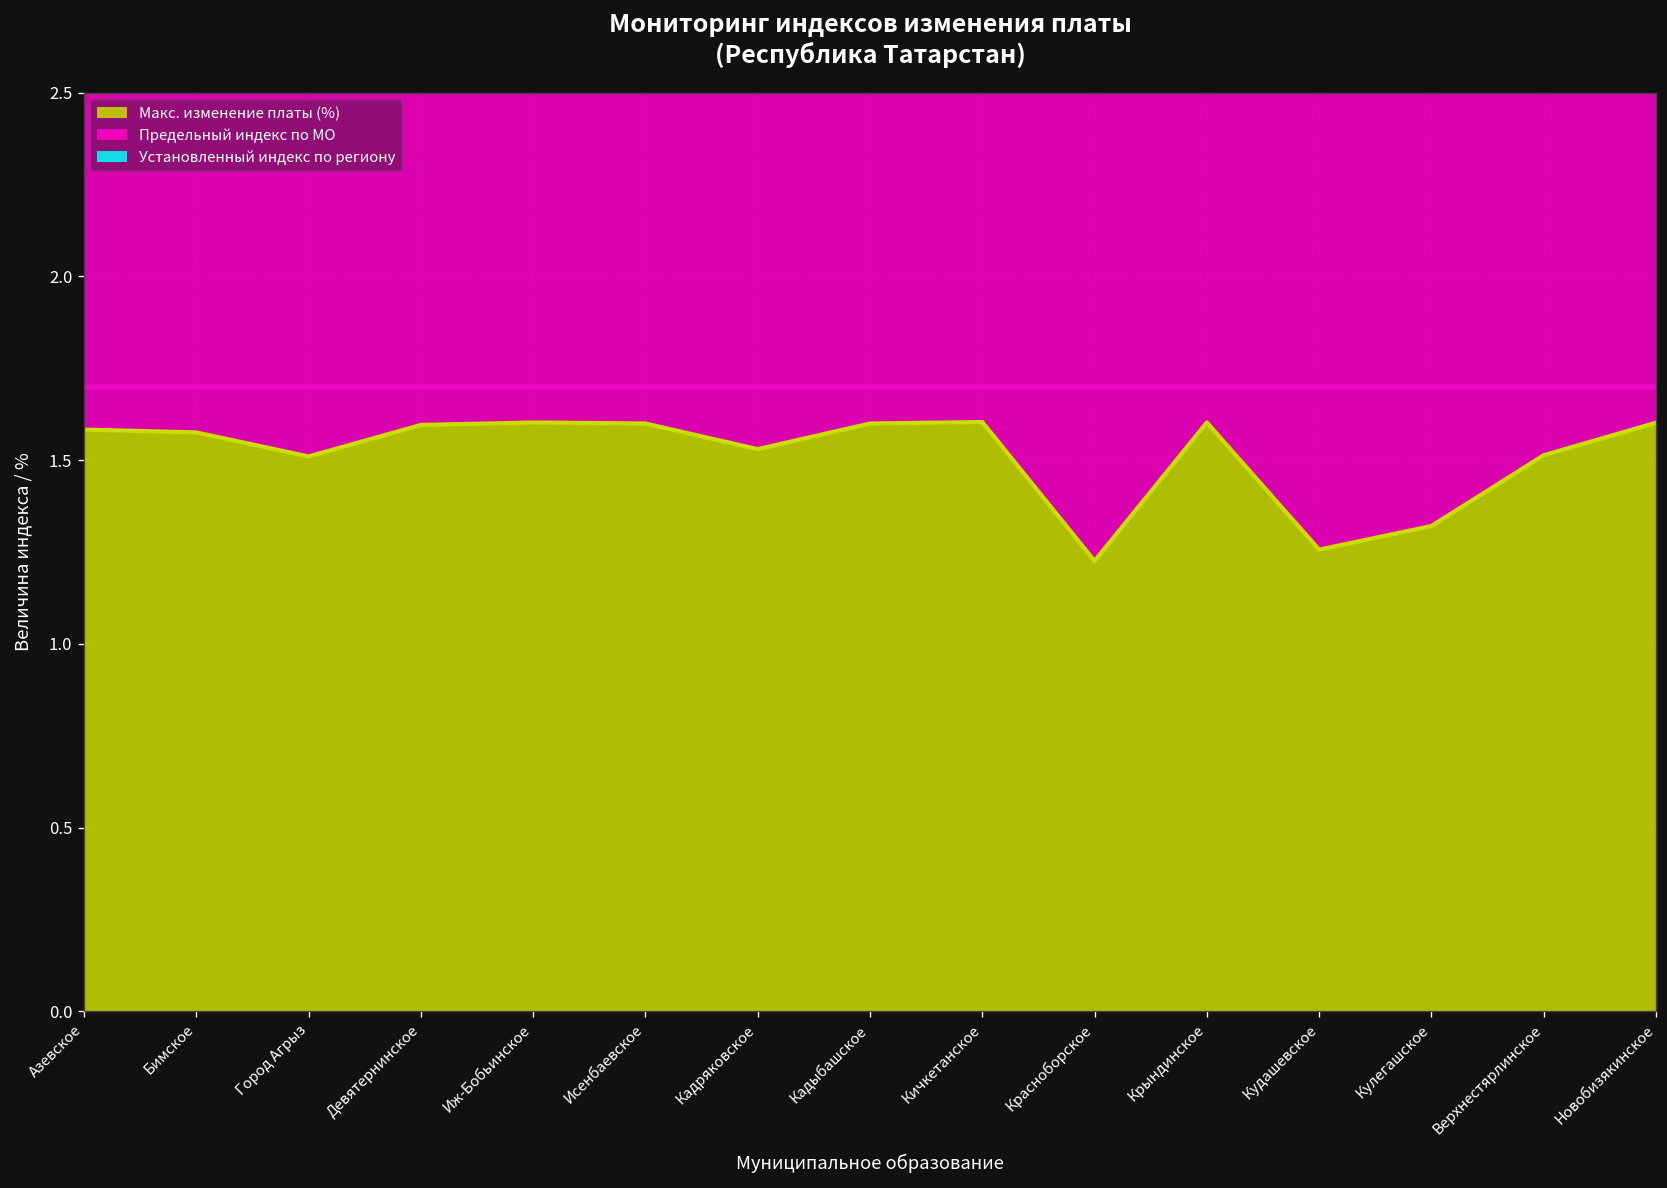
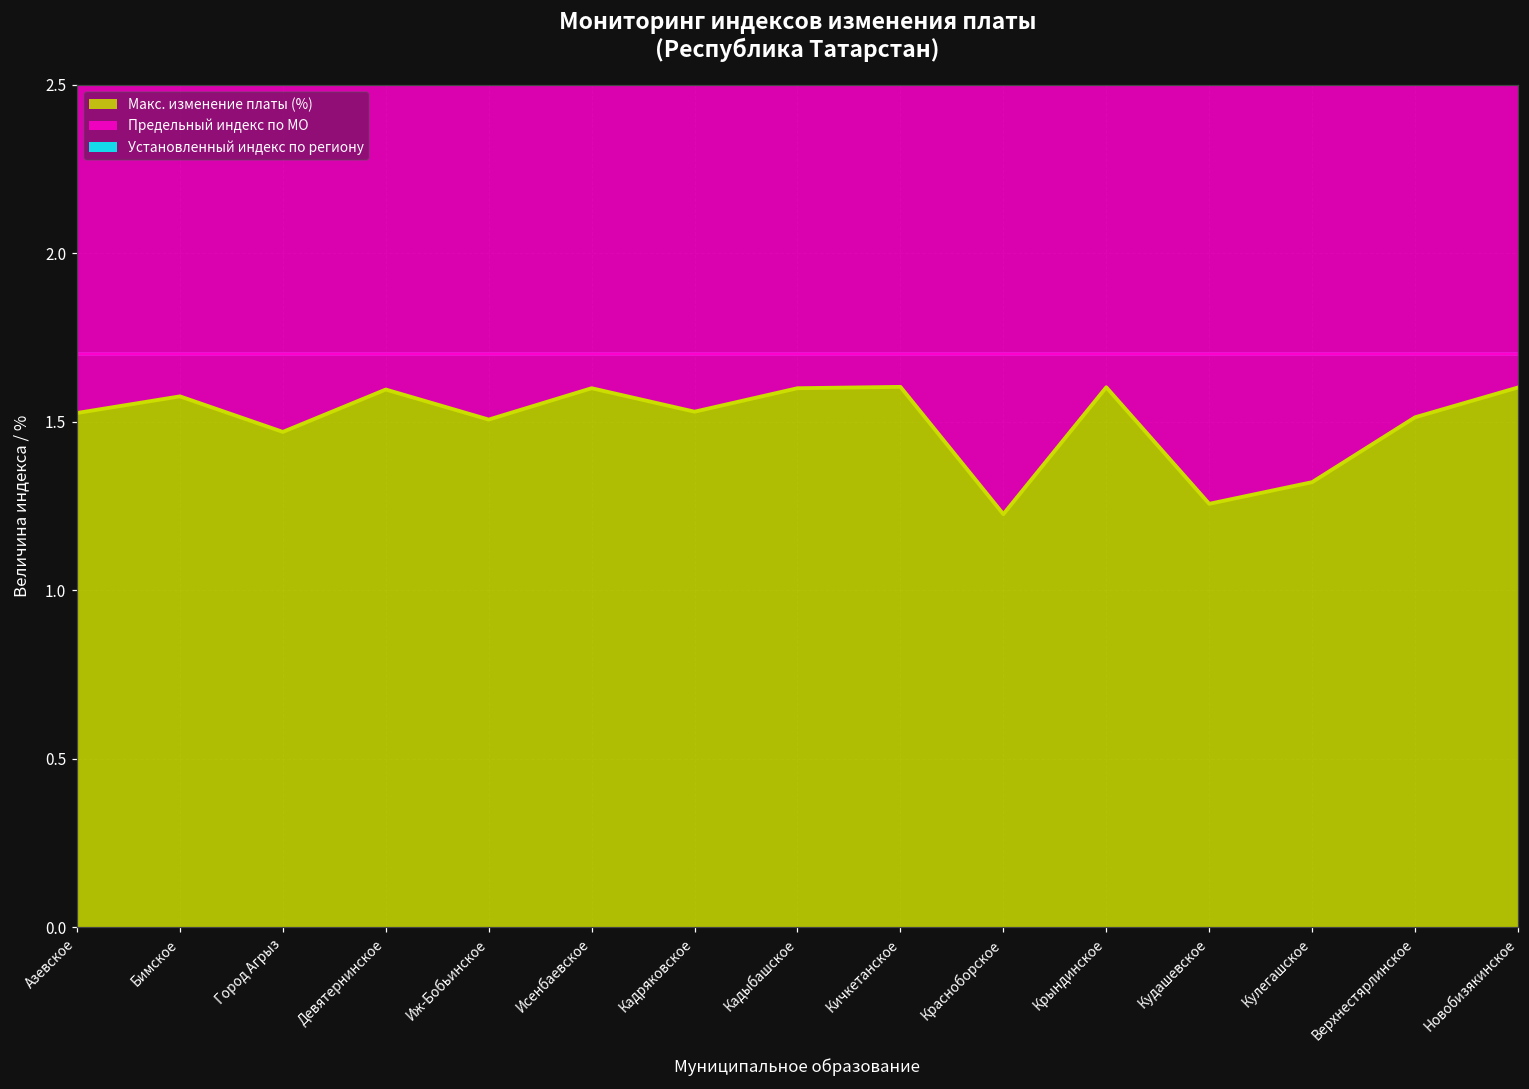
Макс. изменение платы (%), Азевское: 1.58 -> 1.53
Макс. изменение платы (%), Город Агрыз: 1.51 -> 1.47
Макс. изменение платы (%), Иж-Бобьинское: 1.60 -> 1.51
